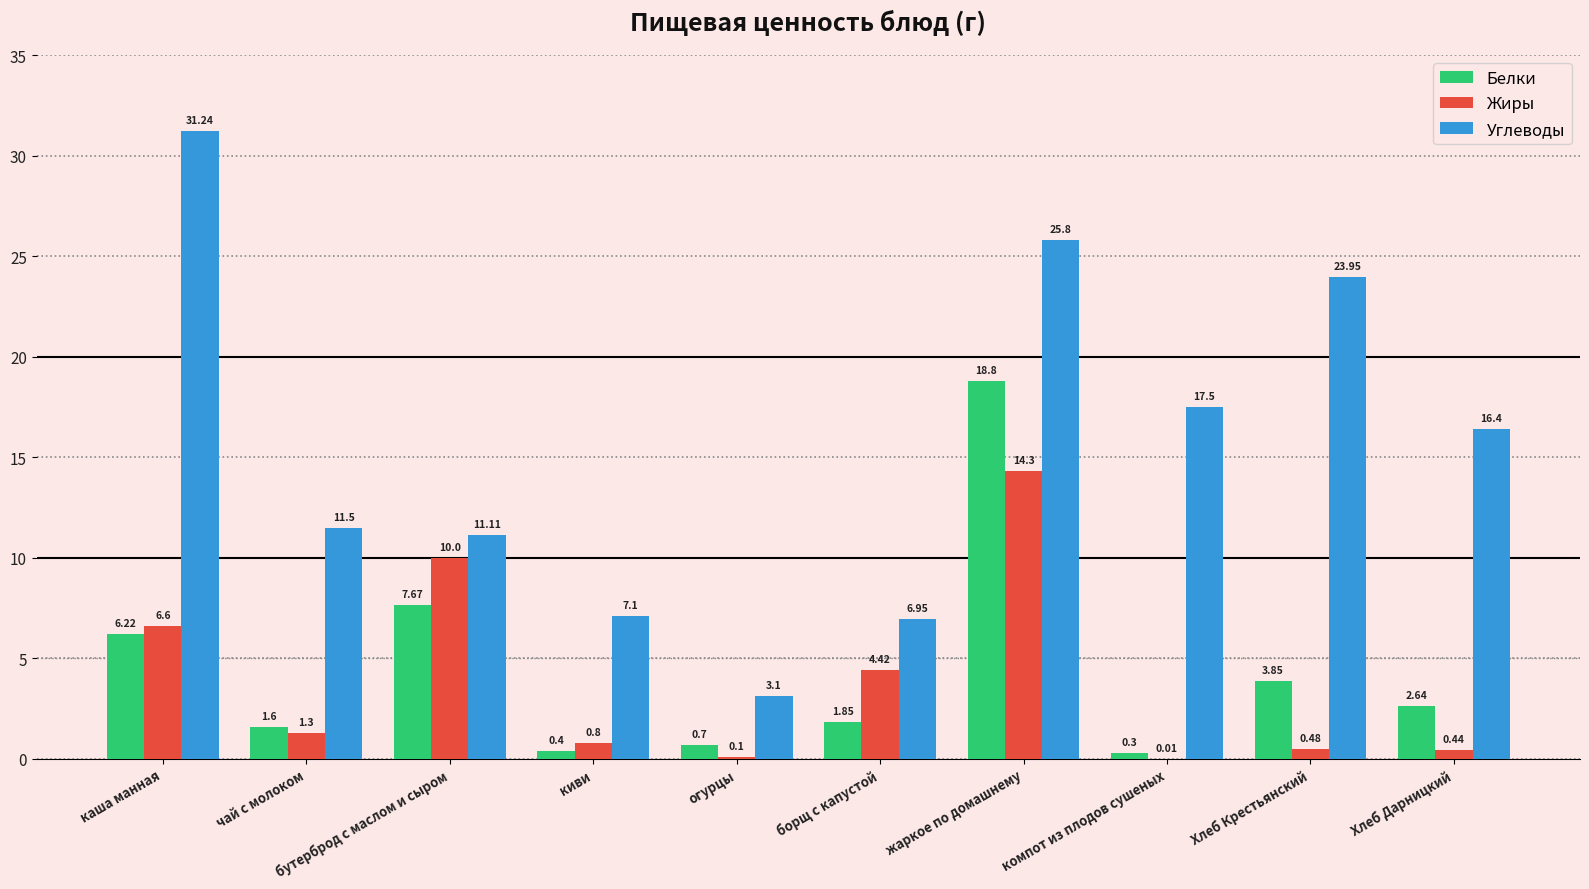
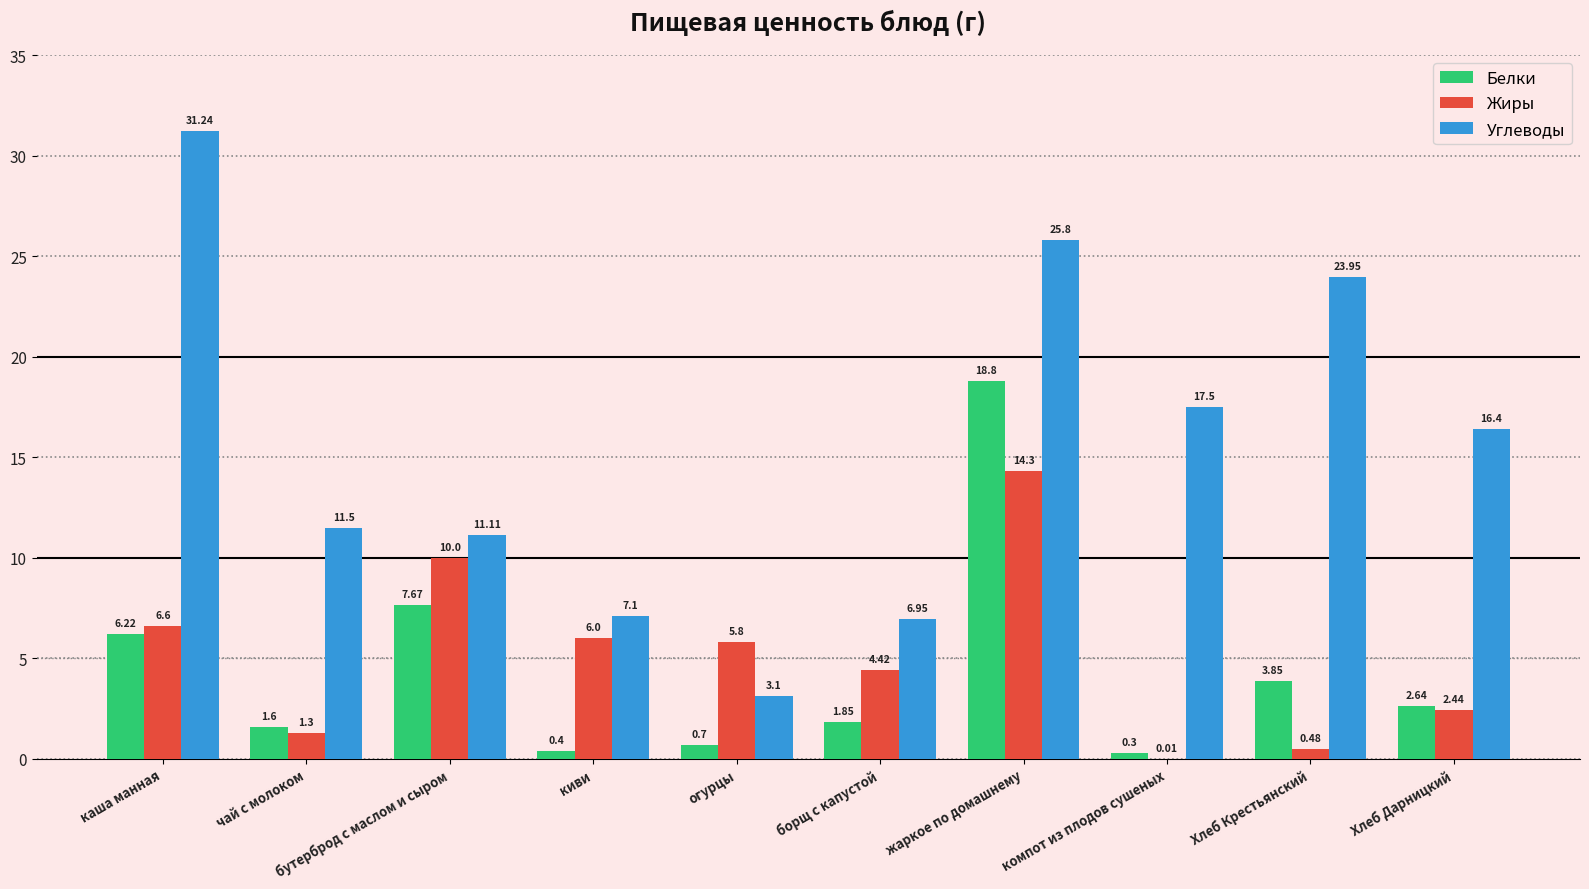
Жиры, киви: 0.8 -> 6.0
Жиры, огурцы: 0.1 -> 5.8
Жиры, Хлеб Дарницкий: 0.44 -> 2.44
